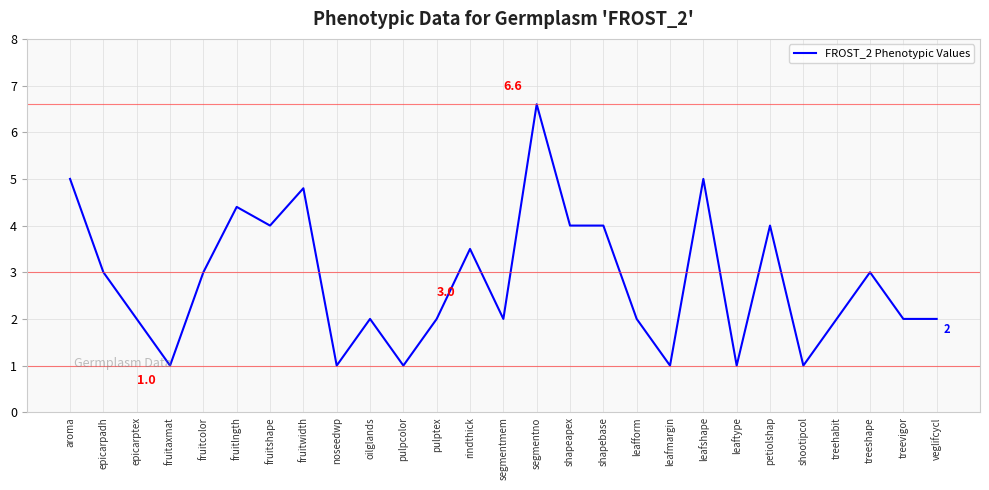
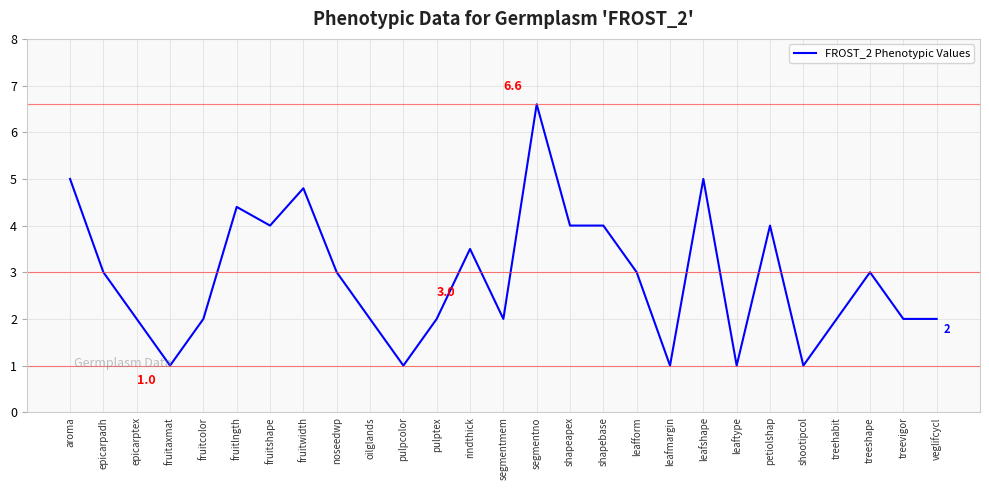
fruitcolor: 3 -> 2
noseedwp: 1 -> 3
leafform: 2 -> 3
